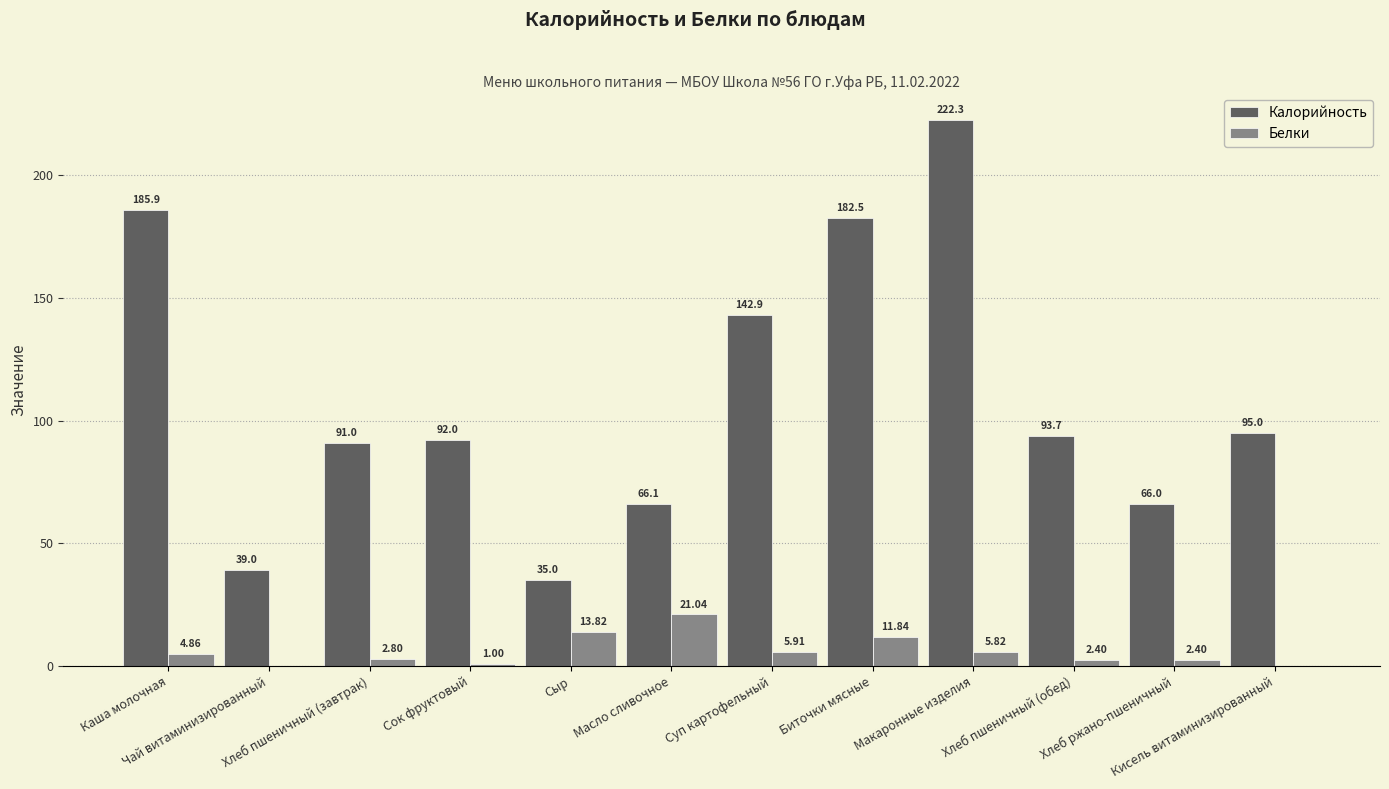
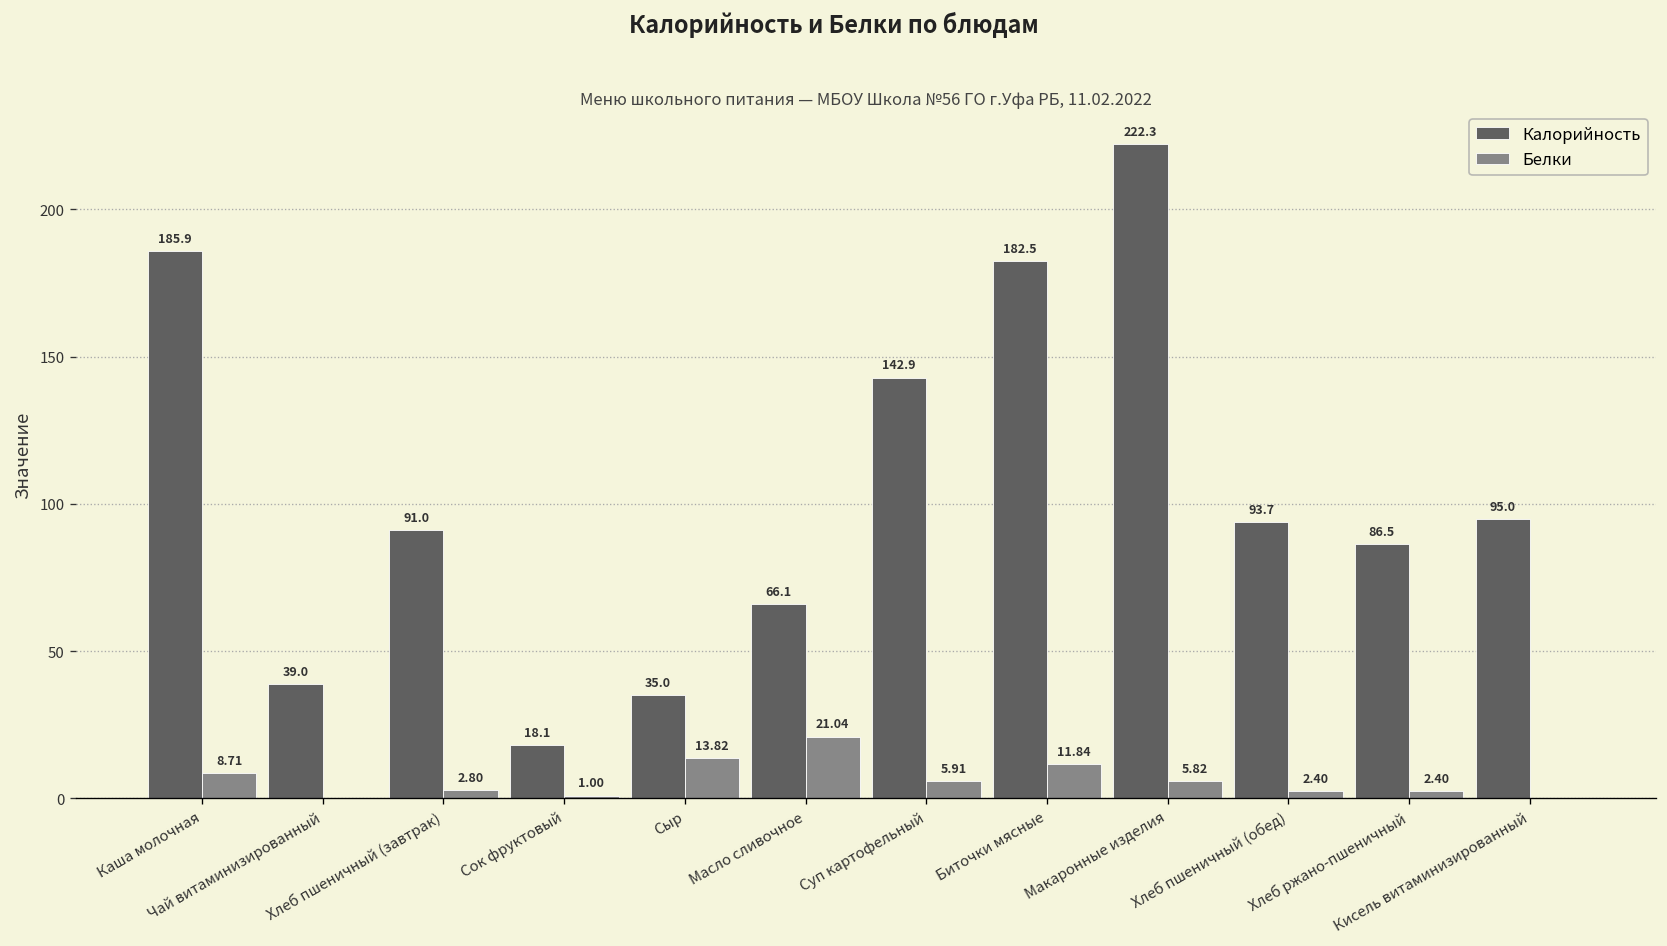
Белки, Каша молочная: 4.86 -> 8.71
Калорийность, Сок фруктовый: 92.0 -> 18.1
Калорийность, Хлеб ржано-пшеничный: 66.0 -> 86.5
